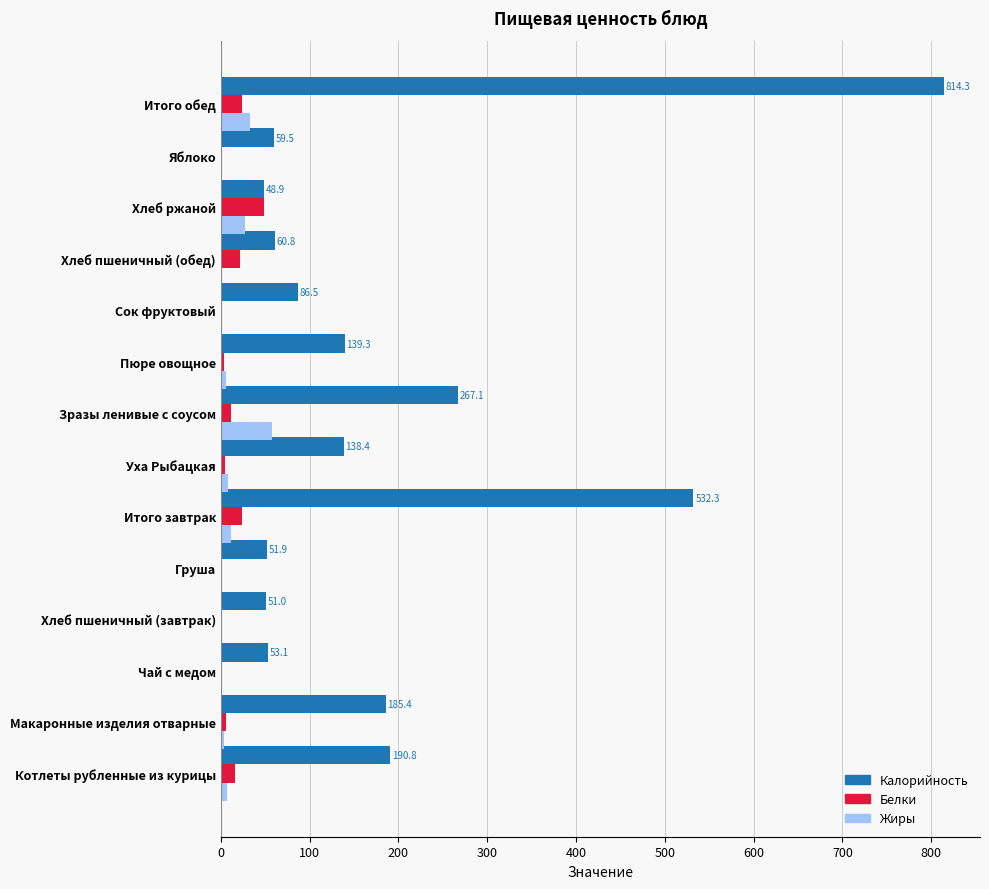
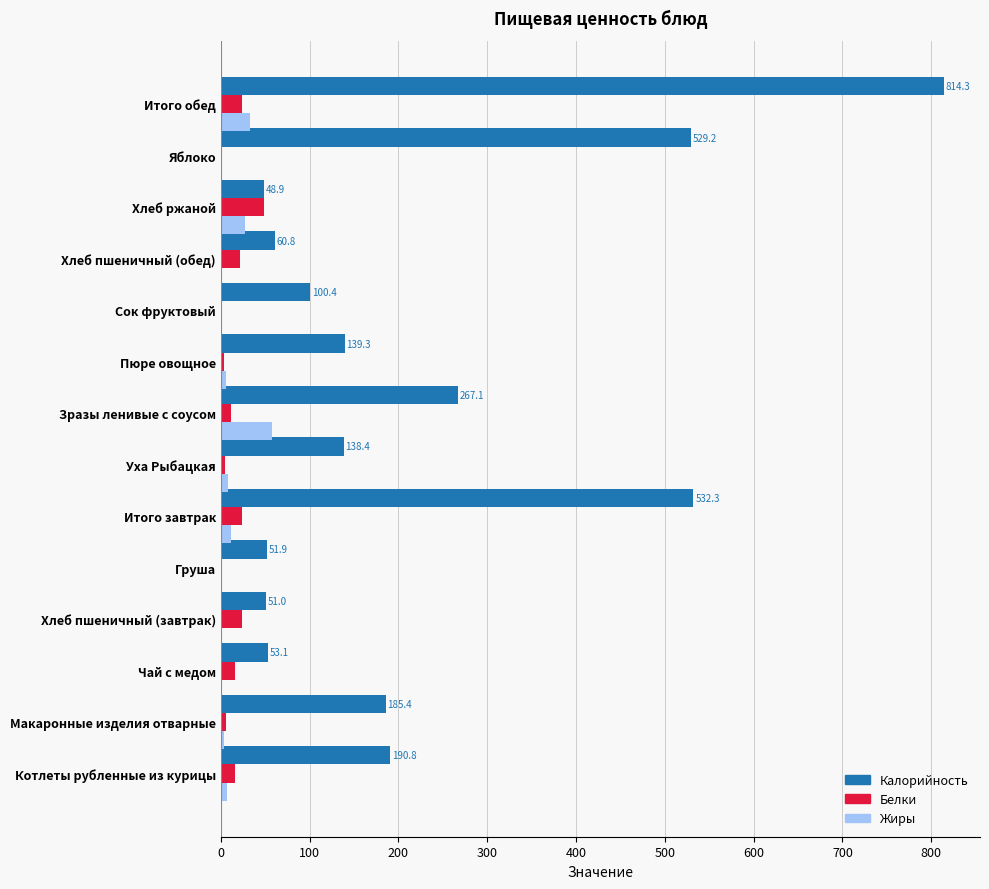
Калорийность, Яблоко: 59.5 -> 529.2
Калорийность, Сок фруктовый: 86.5 -> 100.4
Белки, Хлеб пшеничный (завтрак): 0 -> 20
Белки, Чай с медом: 0 -> 20
